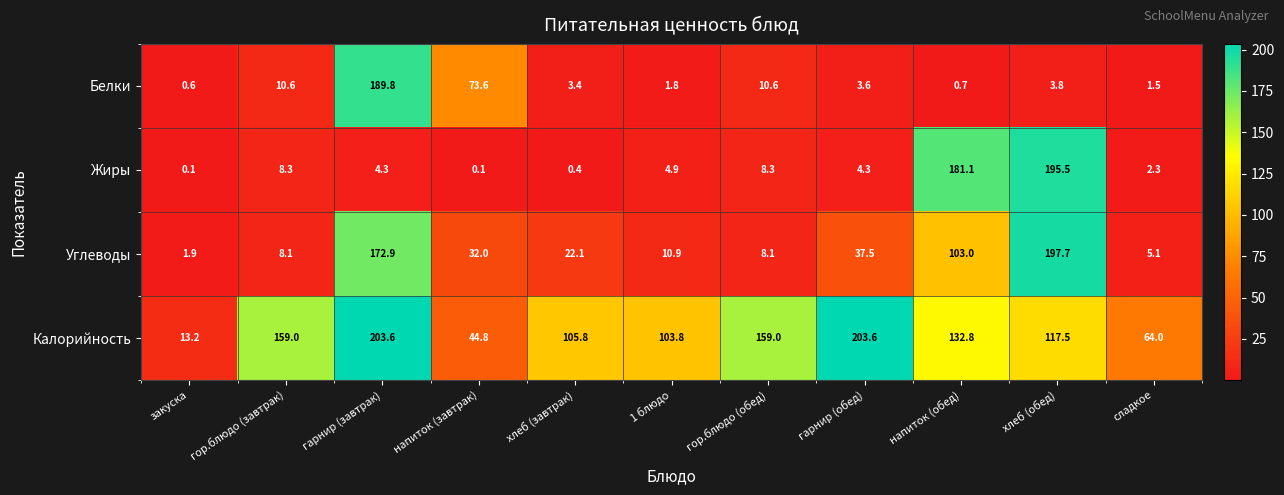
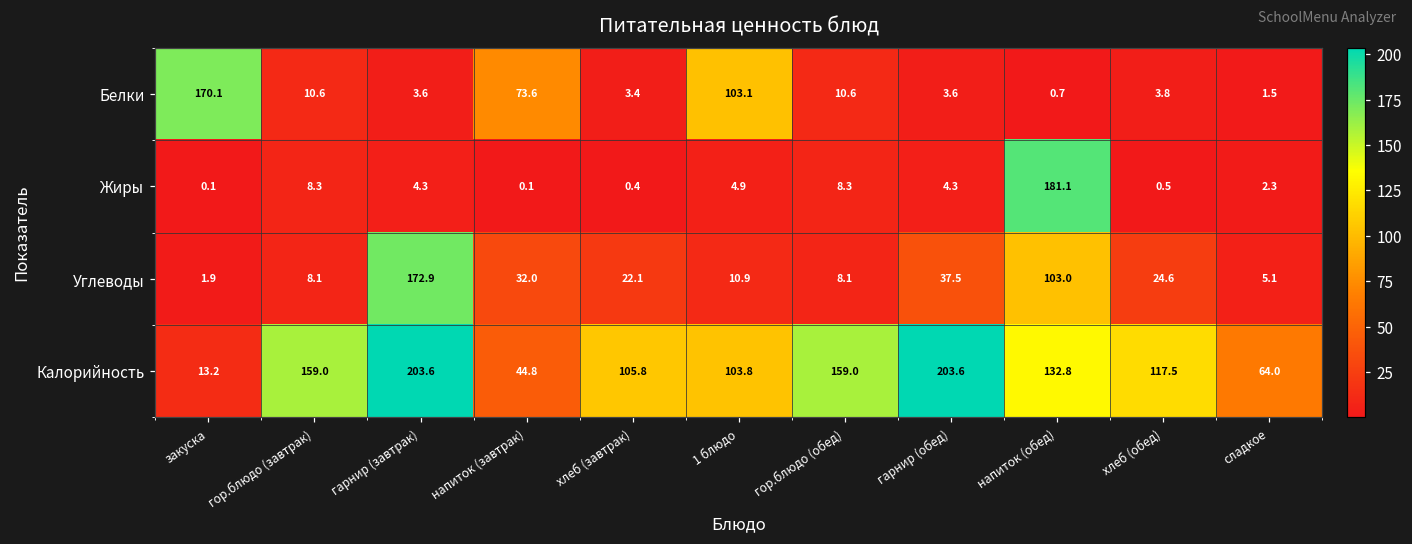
Белки, закуска: 0.6 -> 170.1
Белки, гарнир (завтрак): 189.8 -> 3.6
Белки, 1 блюдо: 1.8 -> 103.1
Жиры, хлеб (обед): 195.5 -> 0.5
Углеводы, хлеб (обед): 197.7 -> 24.6
